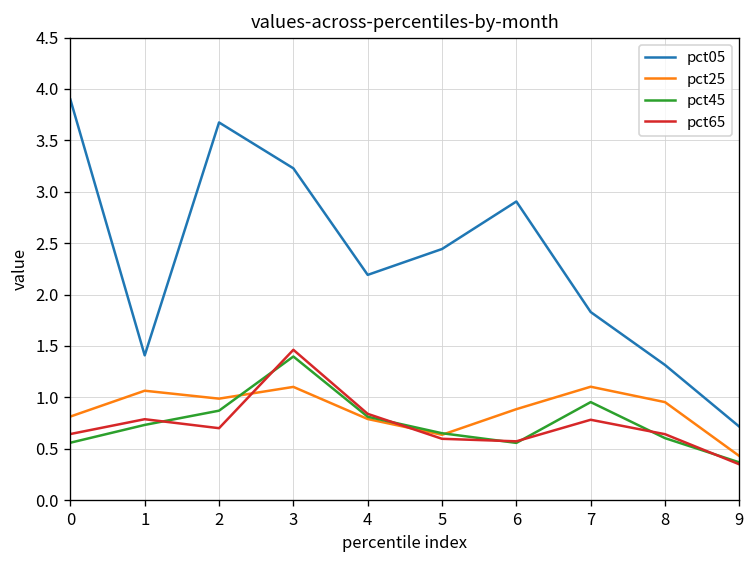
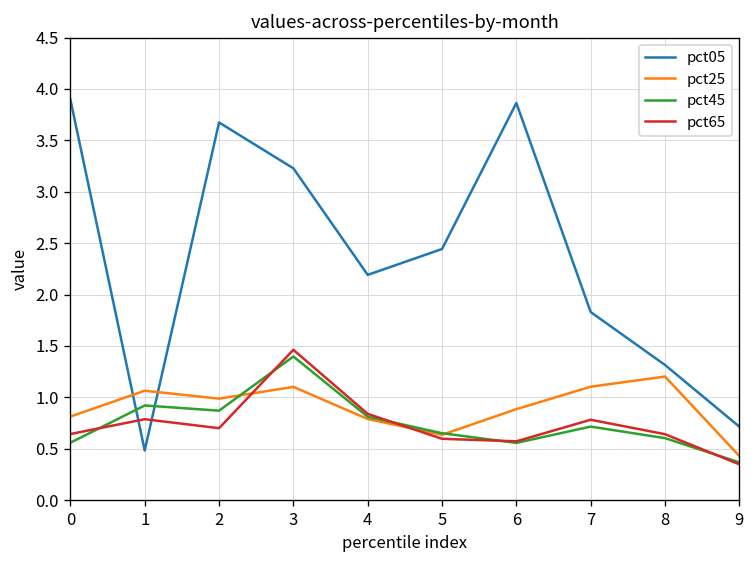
pct05, 1: 1.4 -> 0.5
pct45, 1: 0.7 -> 0.9
pct05, 6: 2.9 -> 3.9
pct45, 7: 1.0 -> 0.7
pct25, 8: 1.0 -> 1.2
